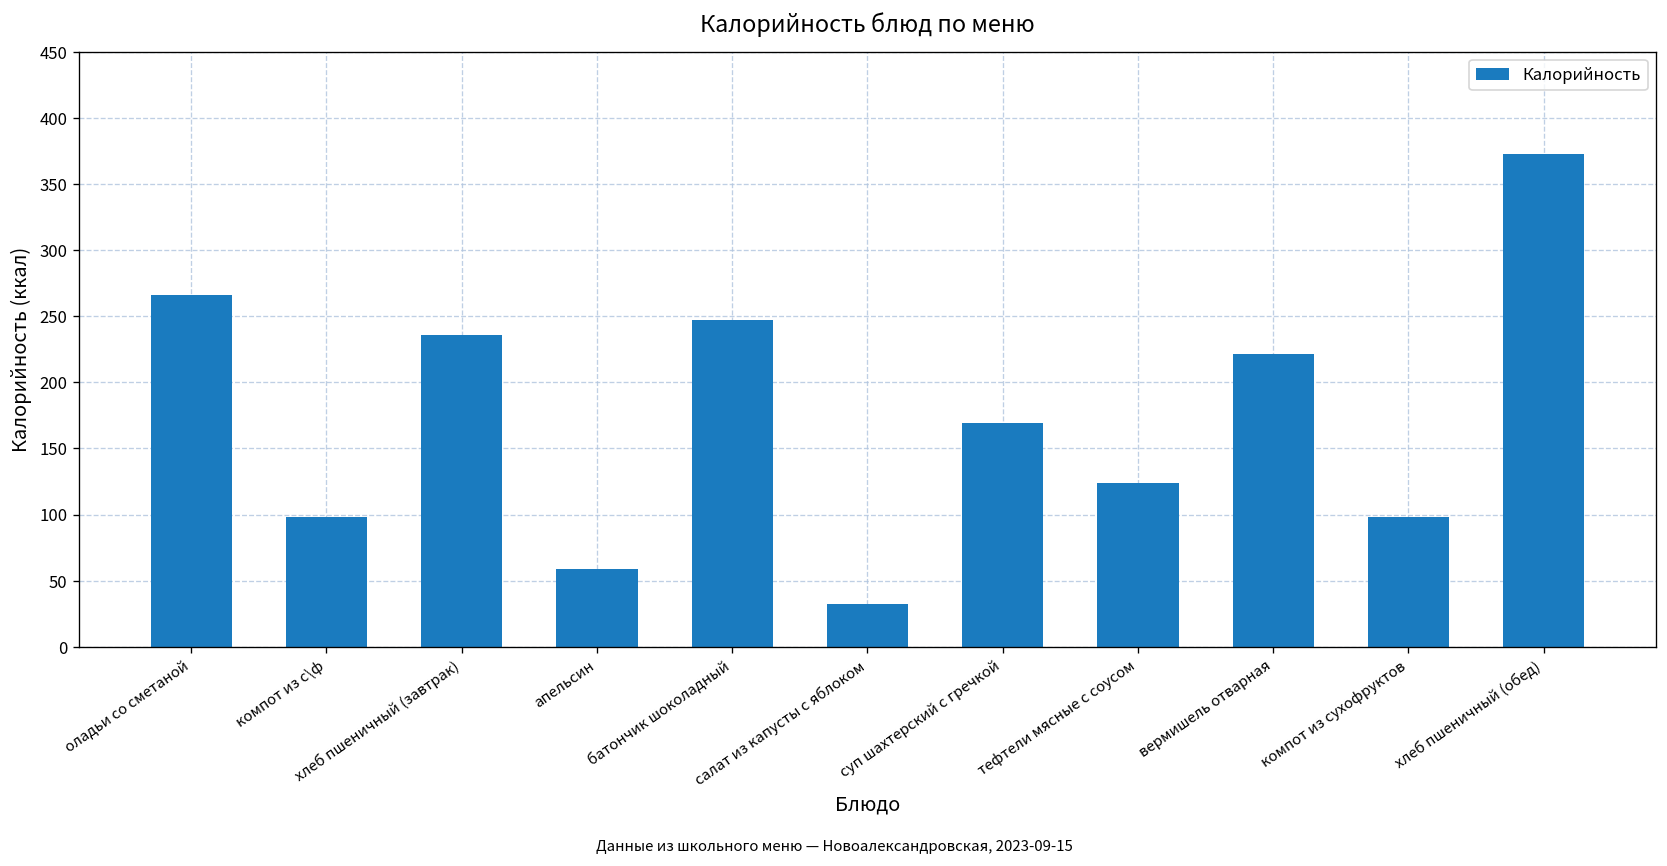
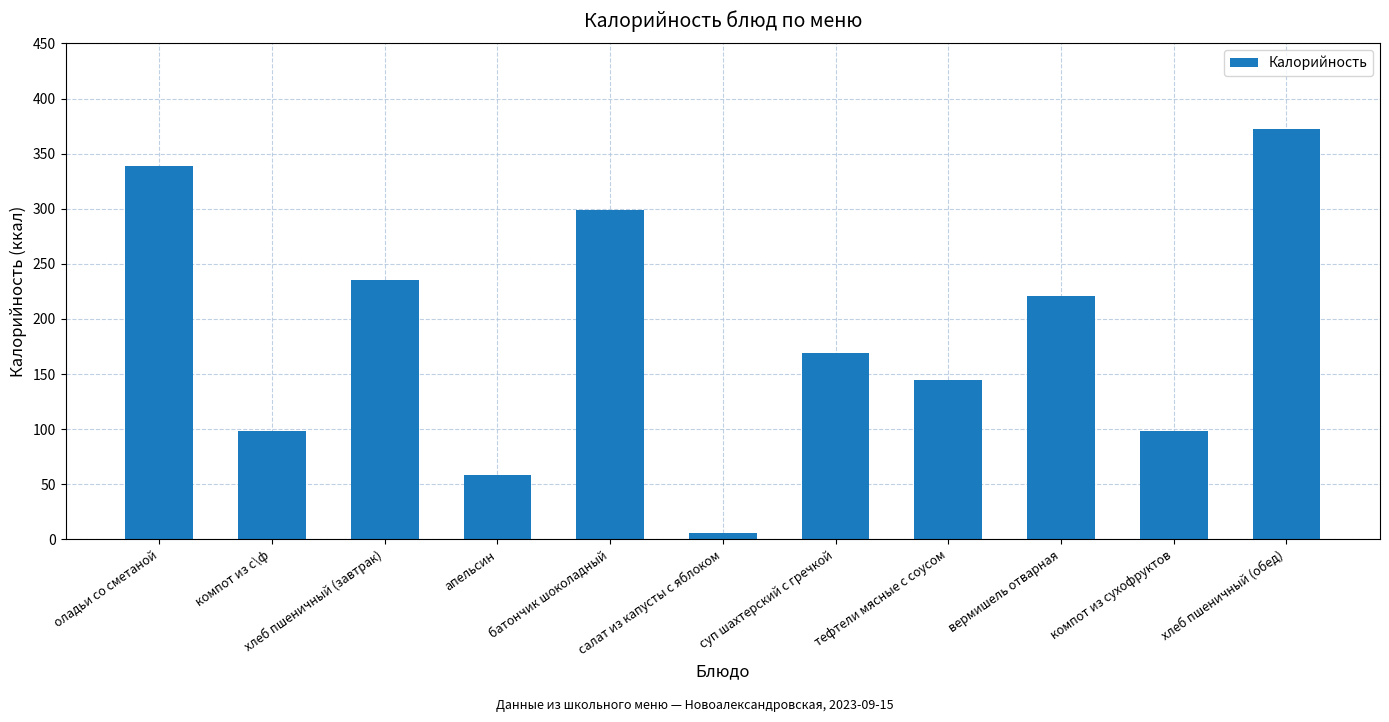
оладьи со сметаной: 266 -> 339
батончик шоколадный: 248 -> 299
салат из капусты с яблоком: 32 -> 6
тефтели мясные с соусом: 124 -> 144
